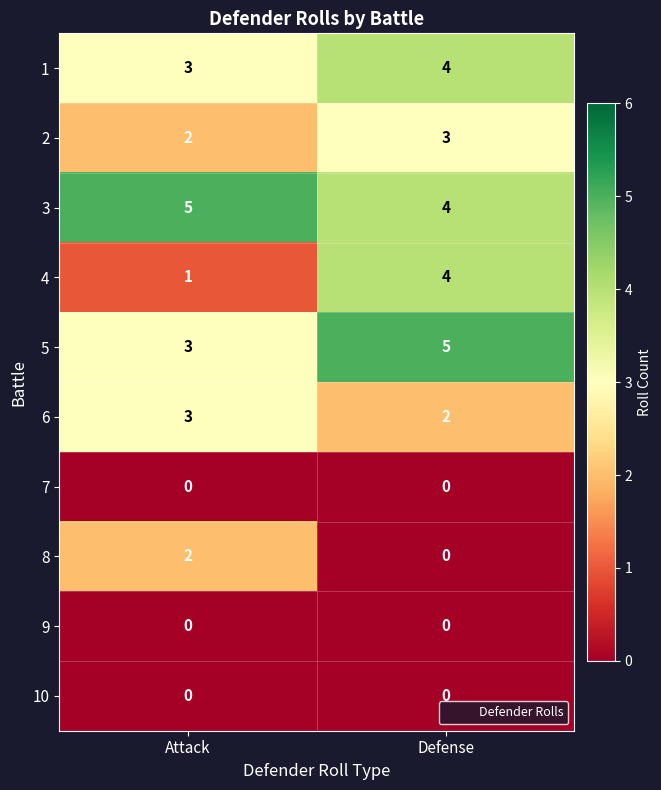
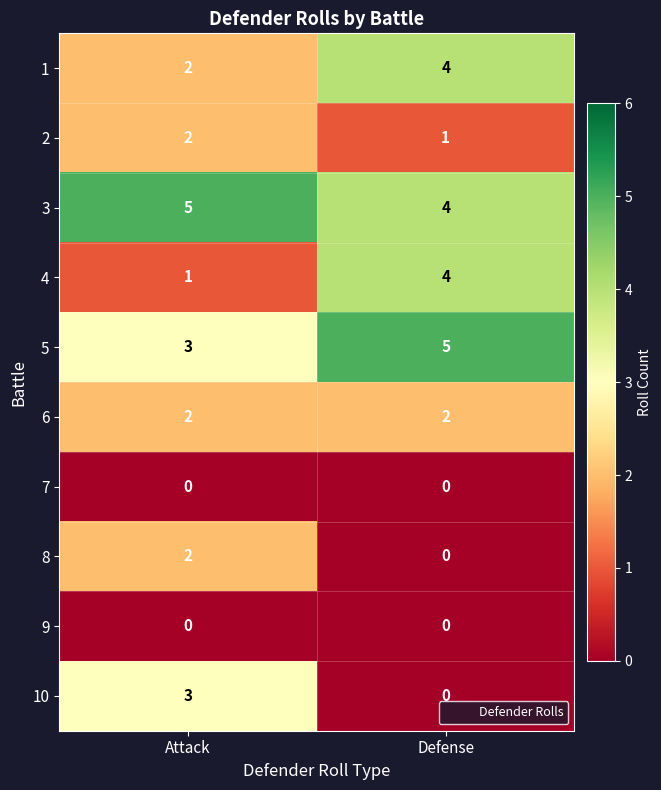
1, Attack: 3 -> 2
2, Defense: 3 -> 1
6, Attack: 3 -> 2
10, Attack: 0 -> 3
